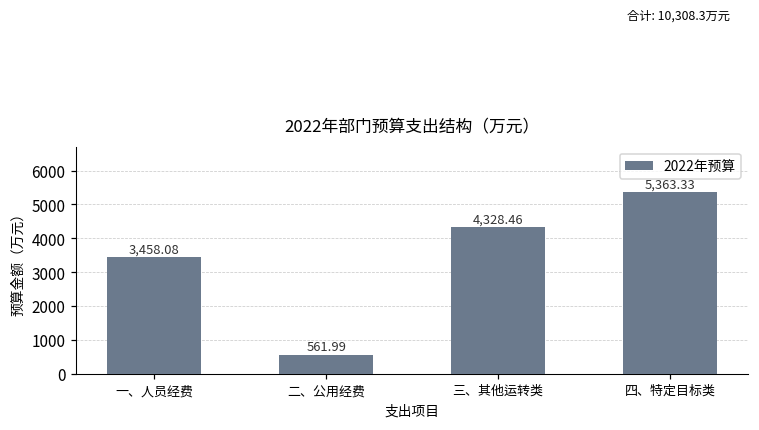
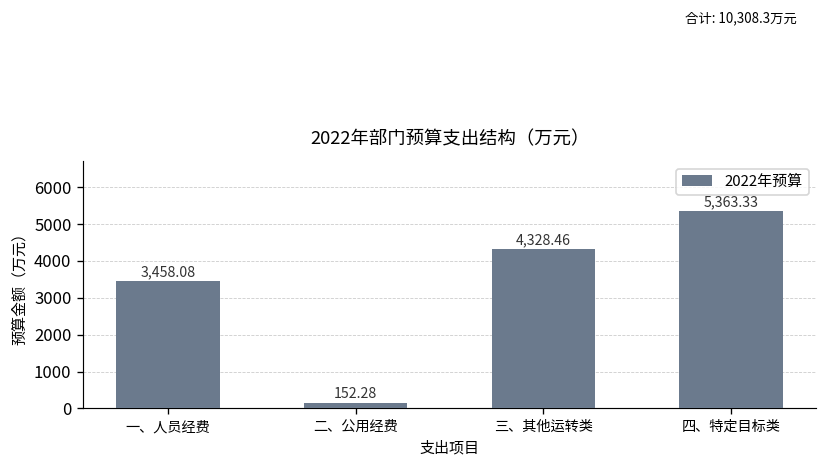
二、公用经费: 561.99 -> 152.28
